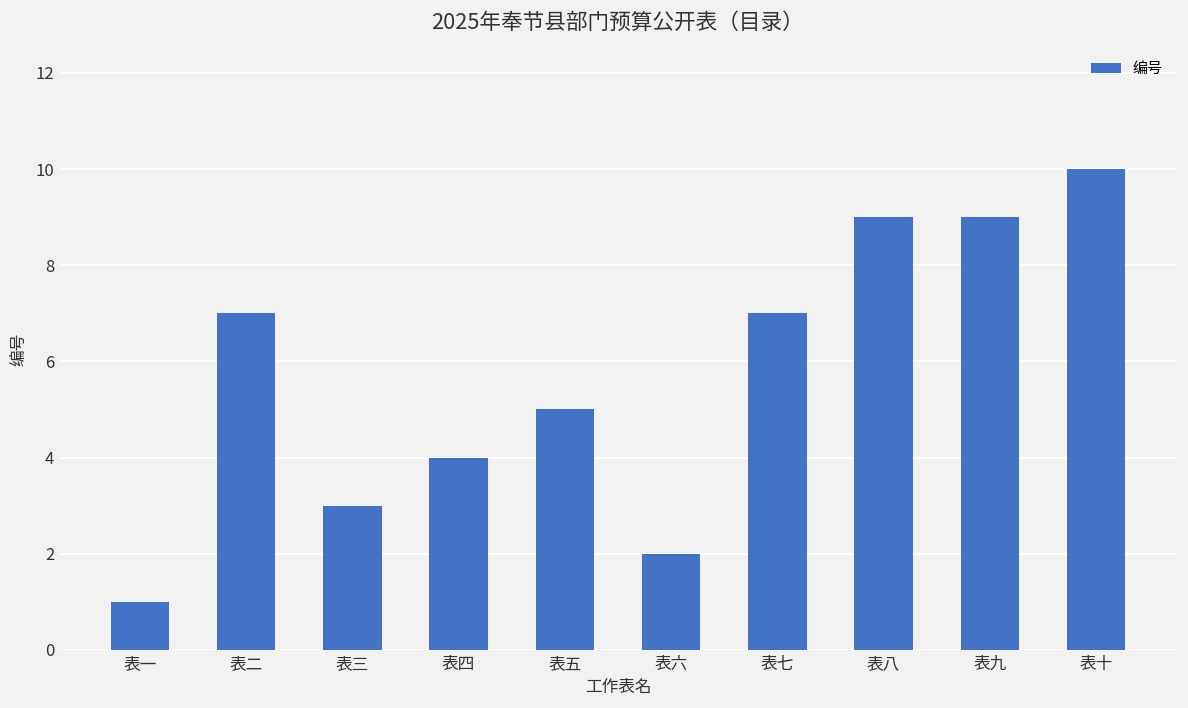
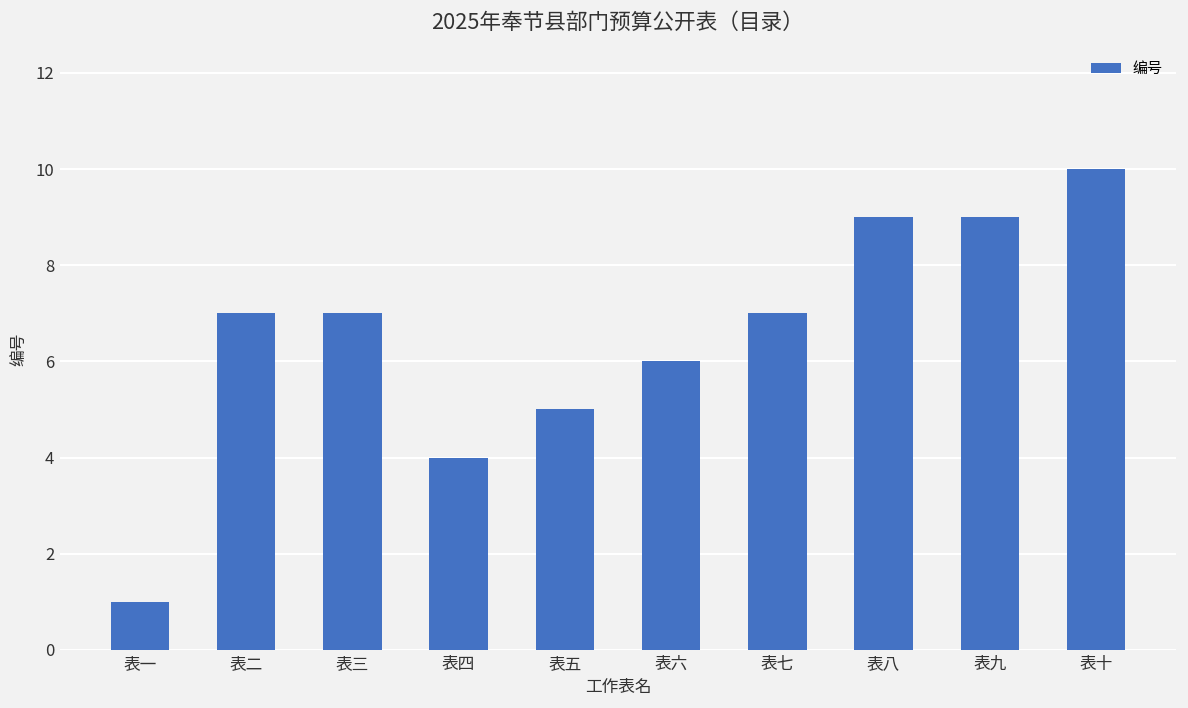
表三: 3 -> 7
表六: 2 -> 6
